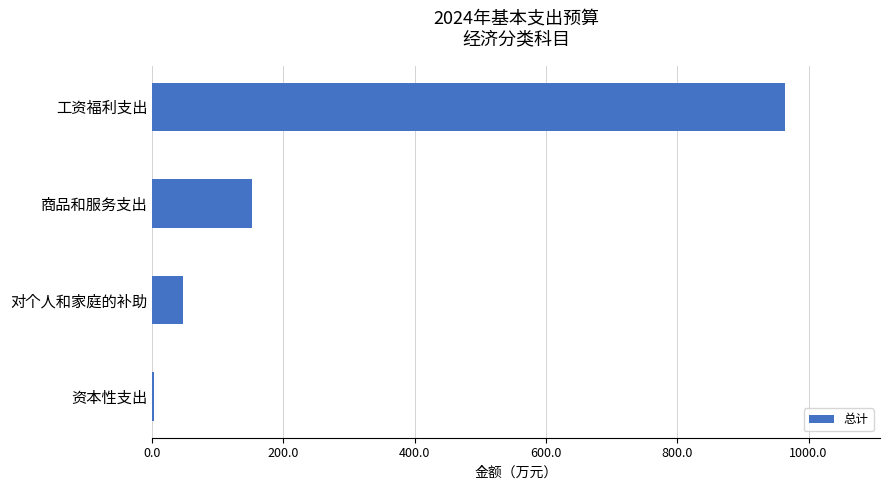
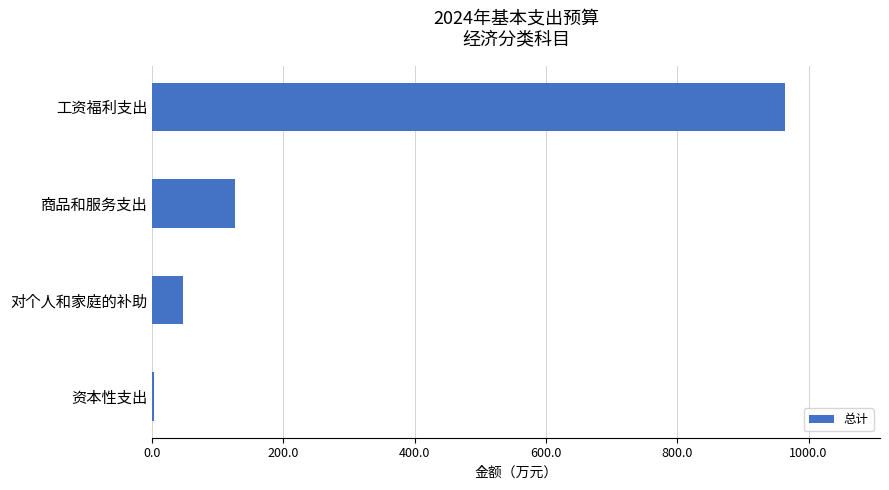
商品和服务支出: 150 -> 130
